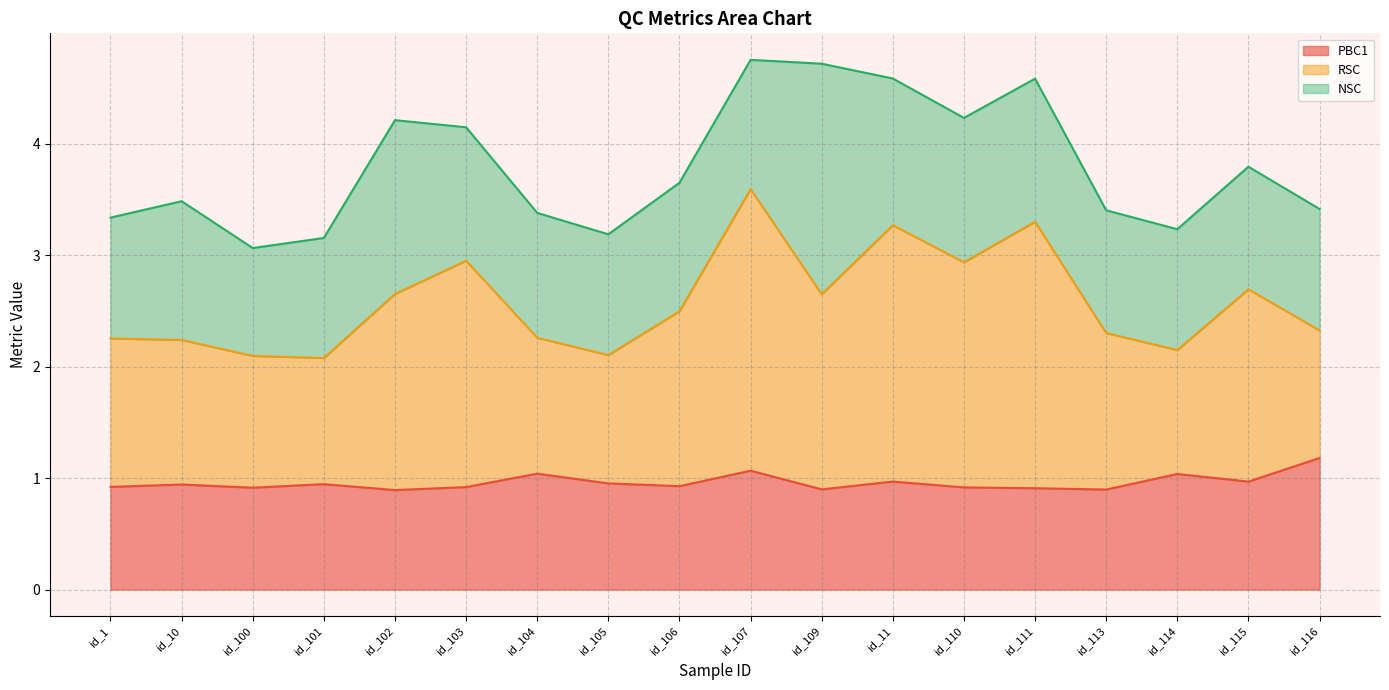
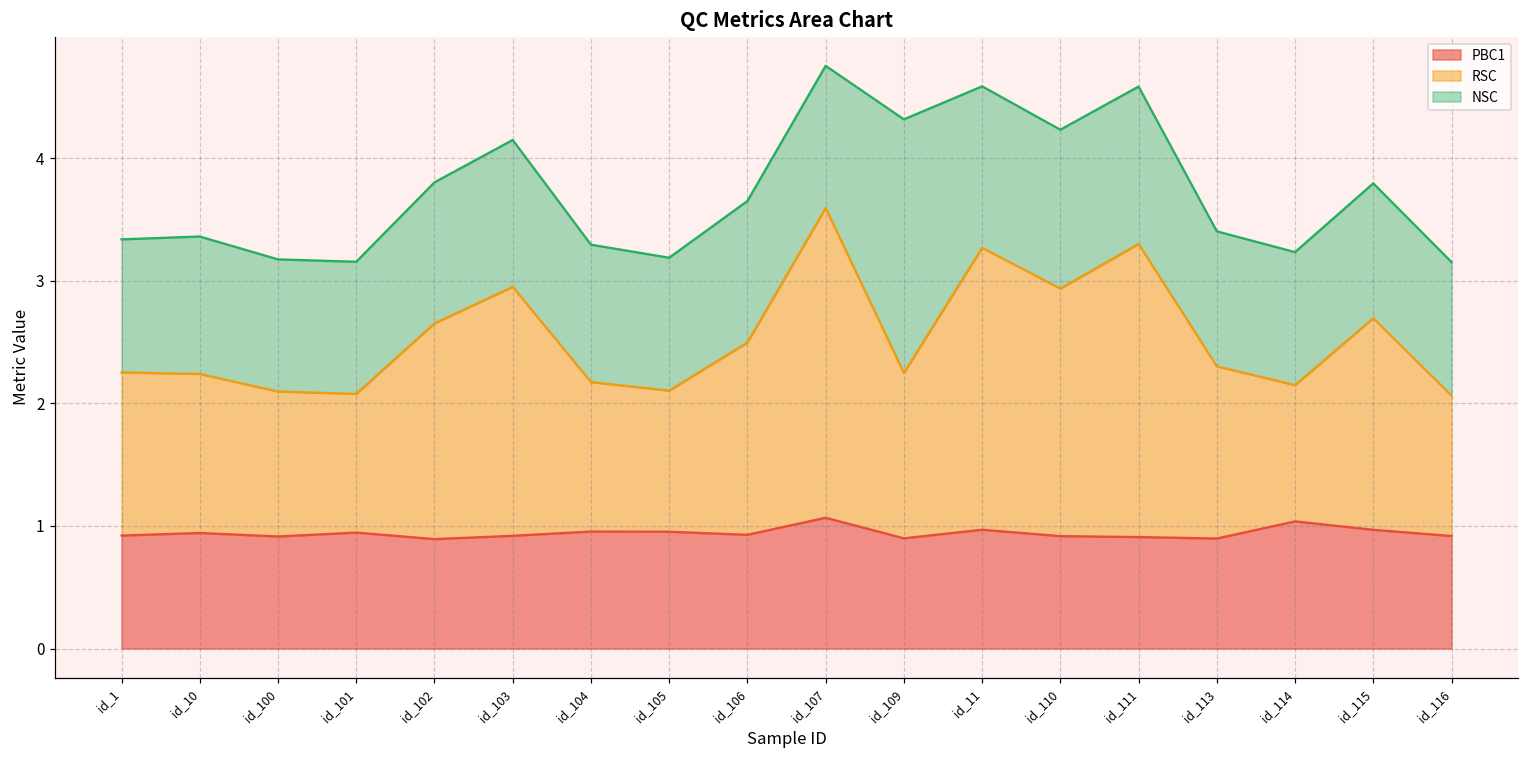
NSC, id_10: 1.25 -> 1.12
NSC, id_100: 0.97 -> 1.08
NSC, id_102: 1.56 -> 1.15
PBC1, id_104: 1.04 -> 0.95
RSC, id_109: 1.75 -> 1.35
PBC1, id_116: 1.18 -> 0.92
